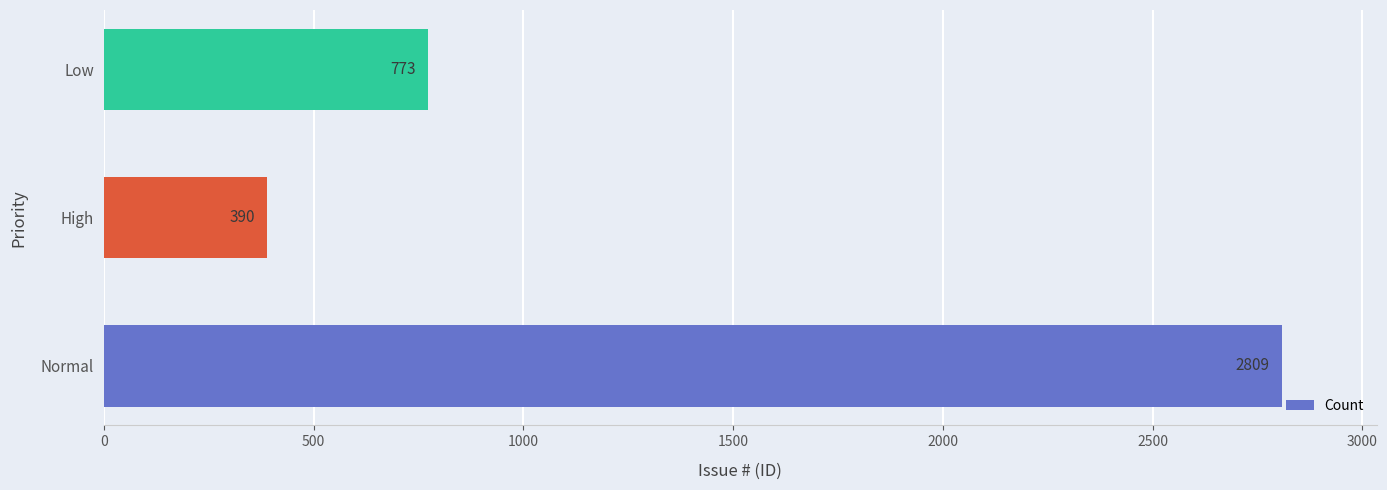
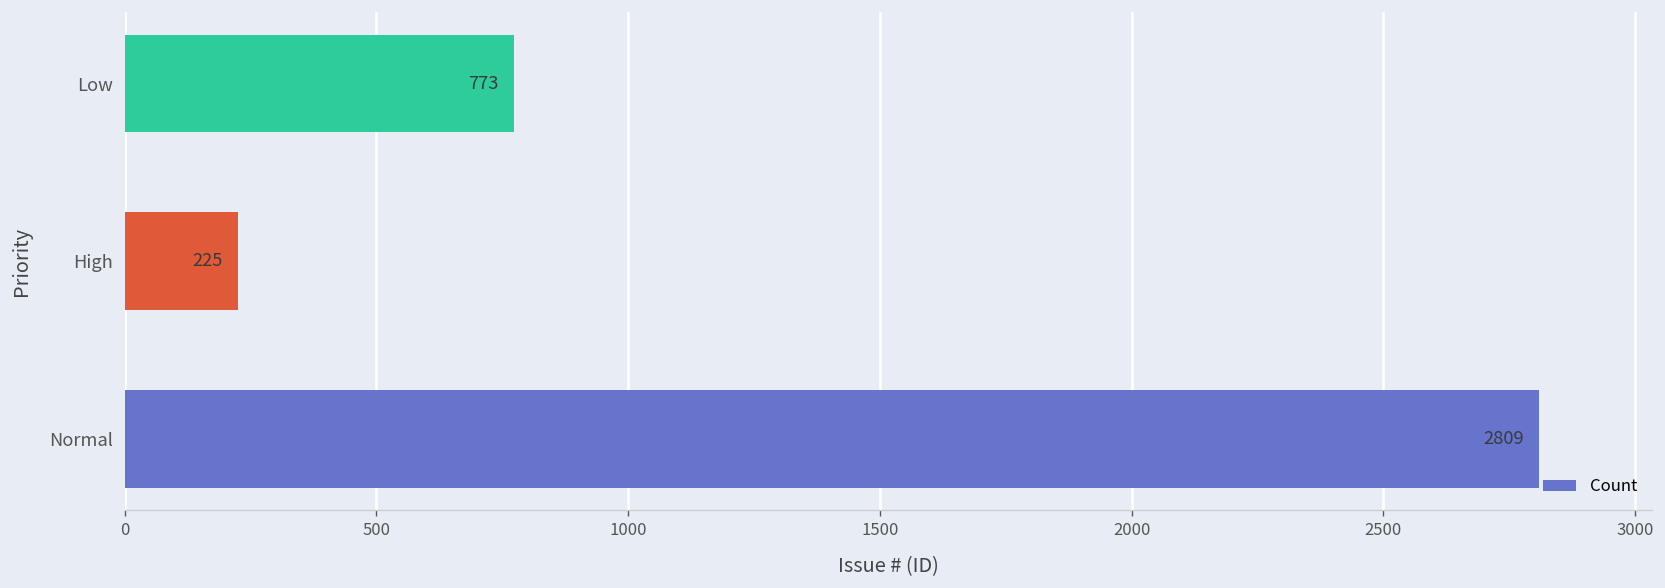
High: 390 -> 225
